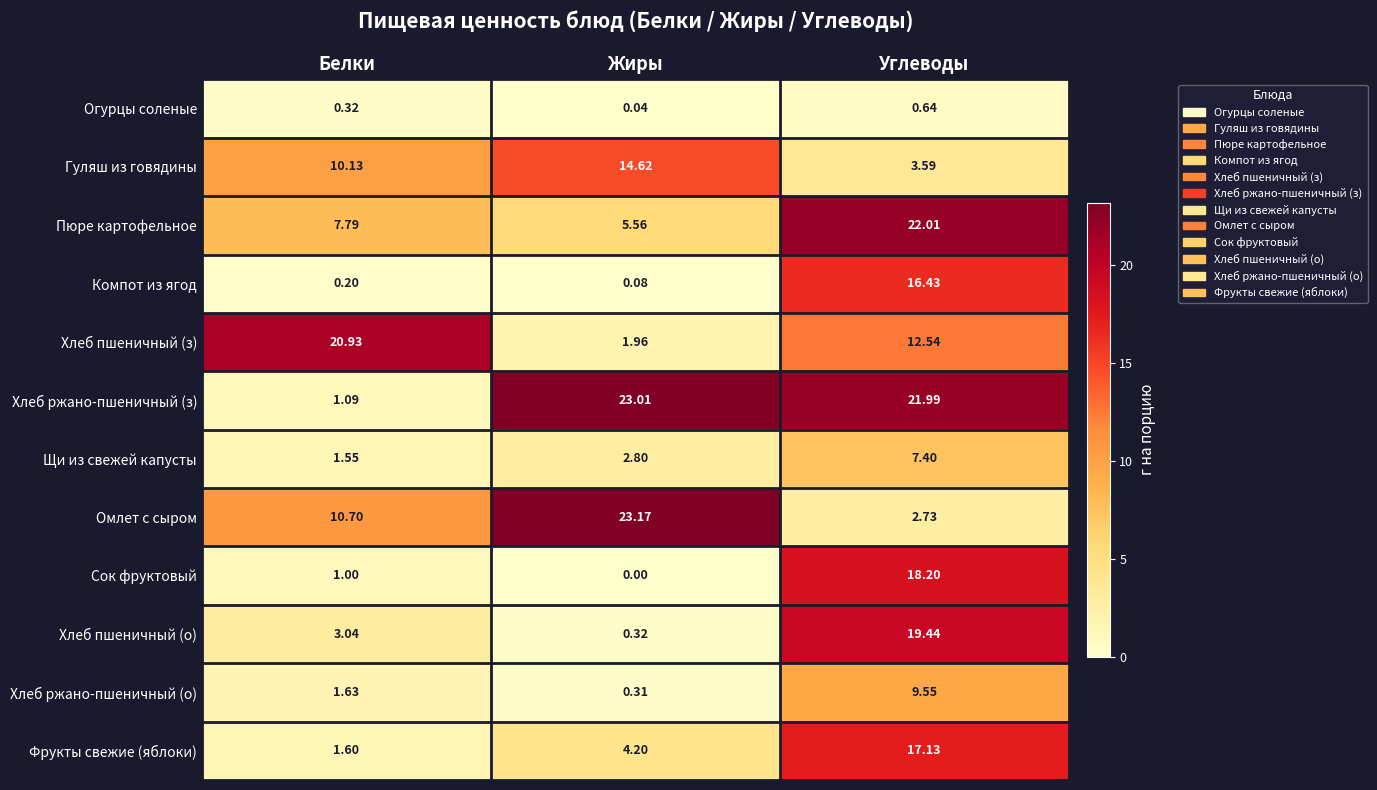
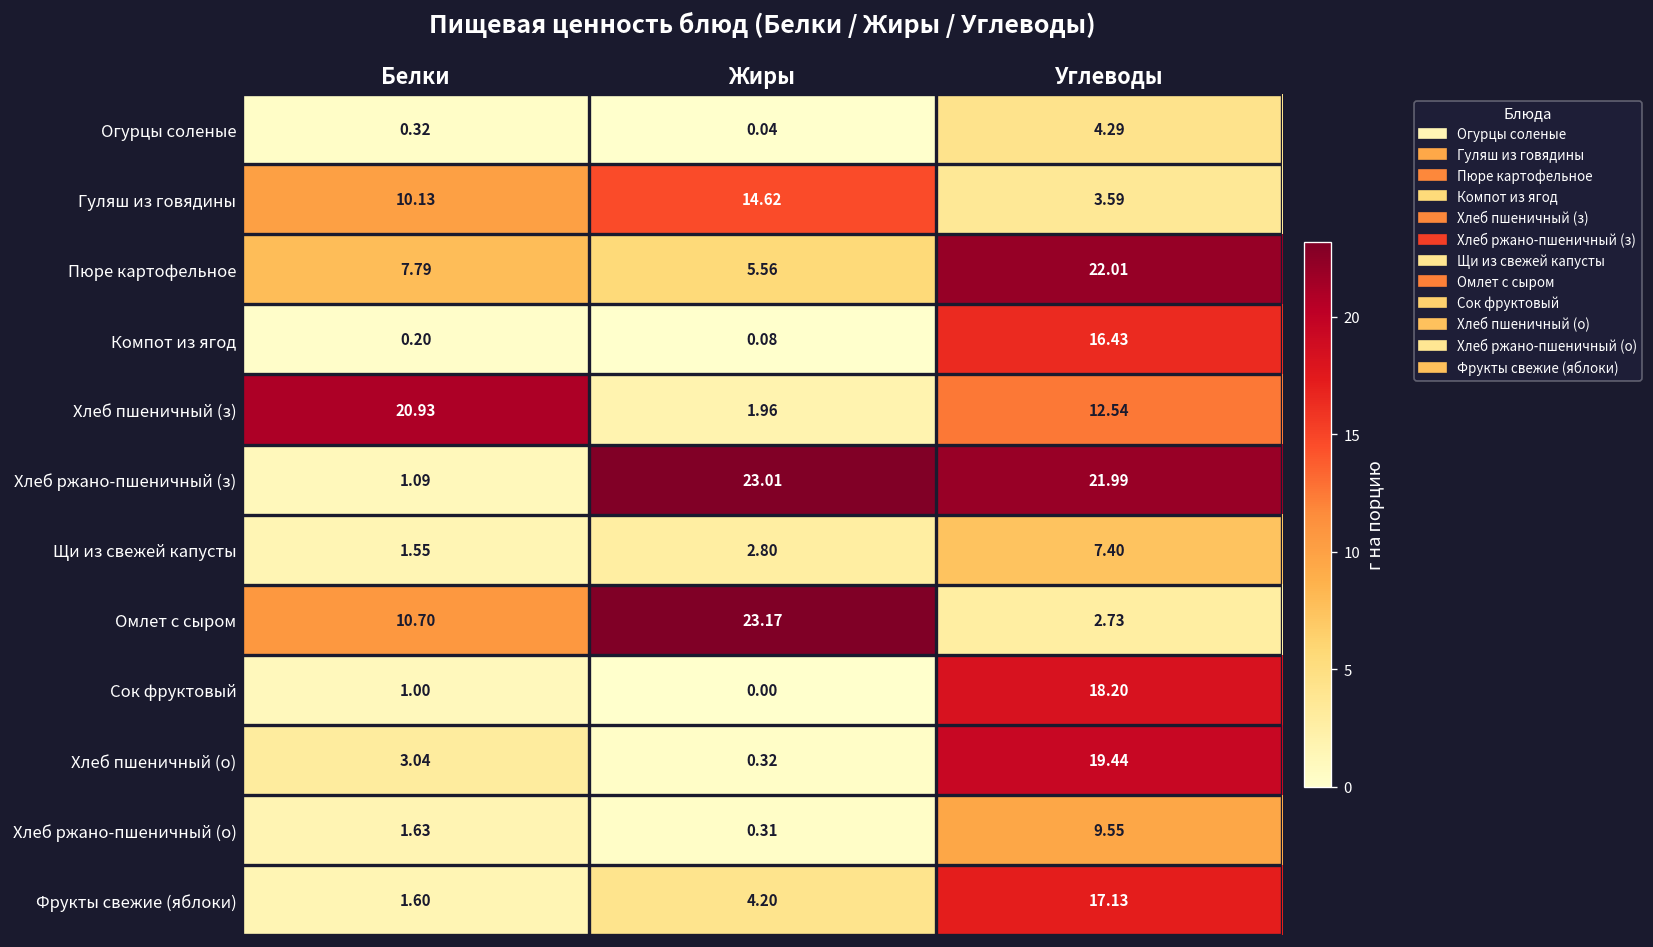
Огурцы соленые, Углеводы: 0.64 -> 4.29
